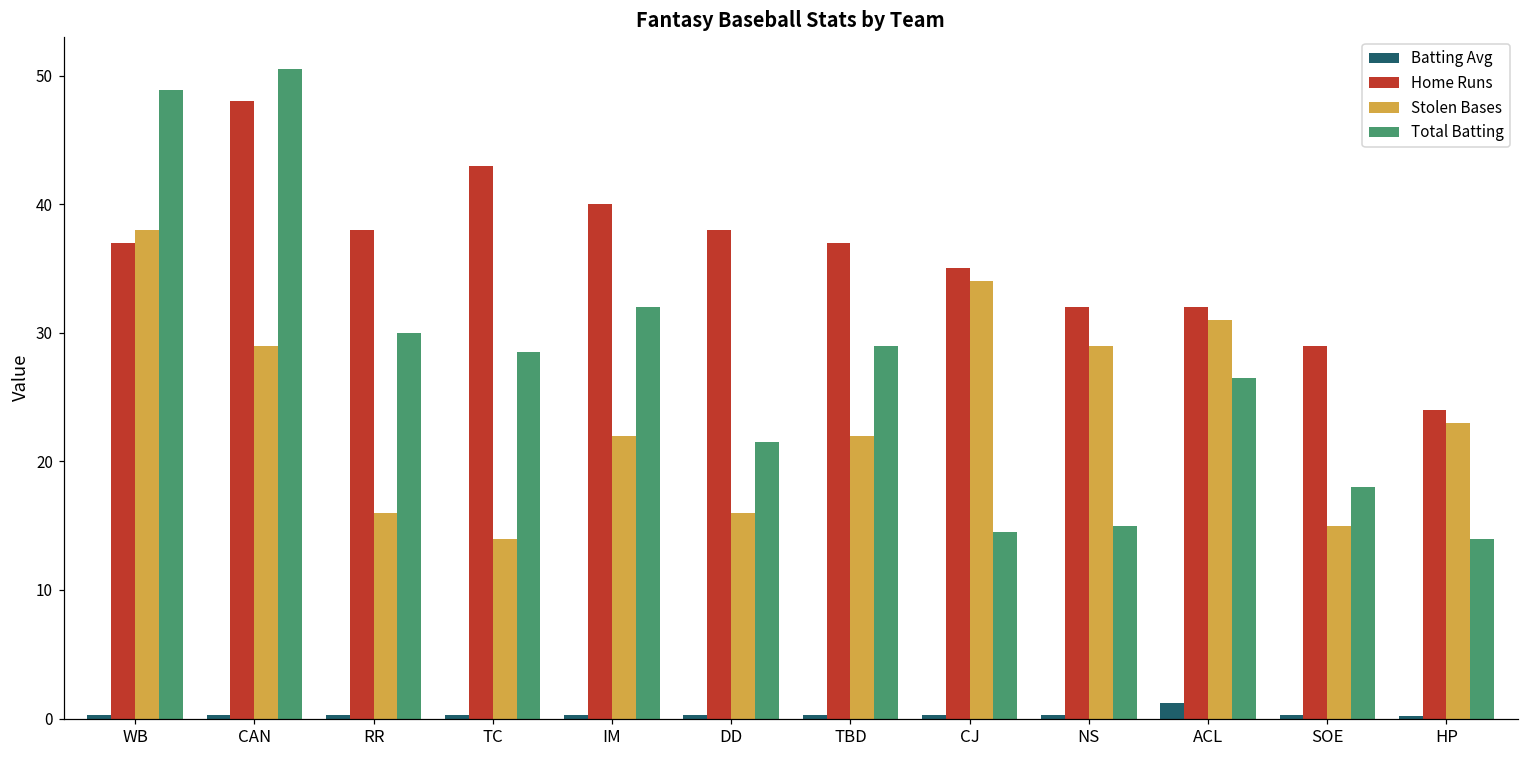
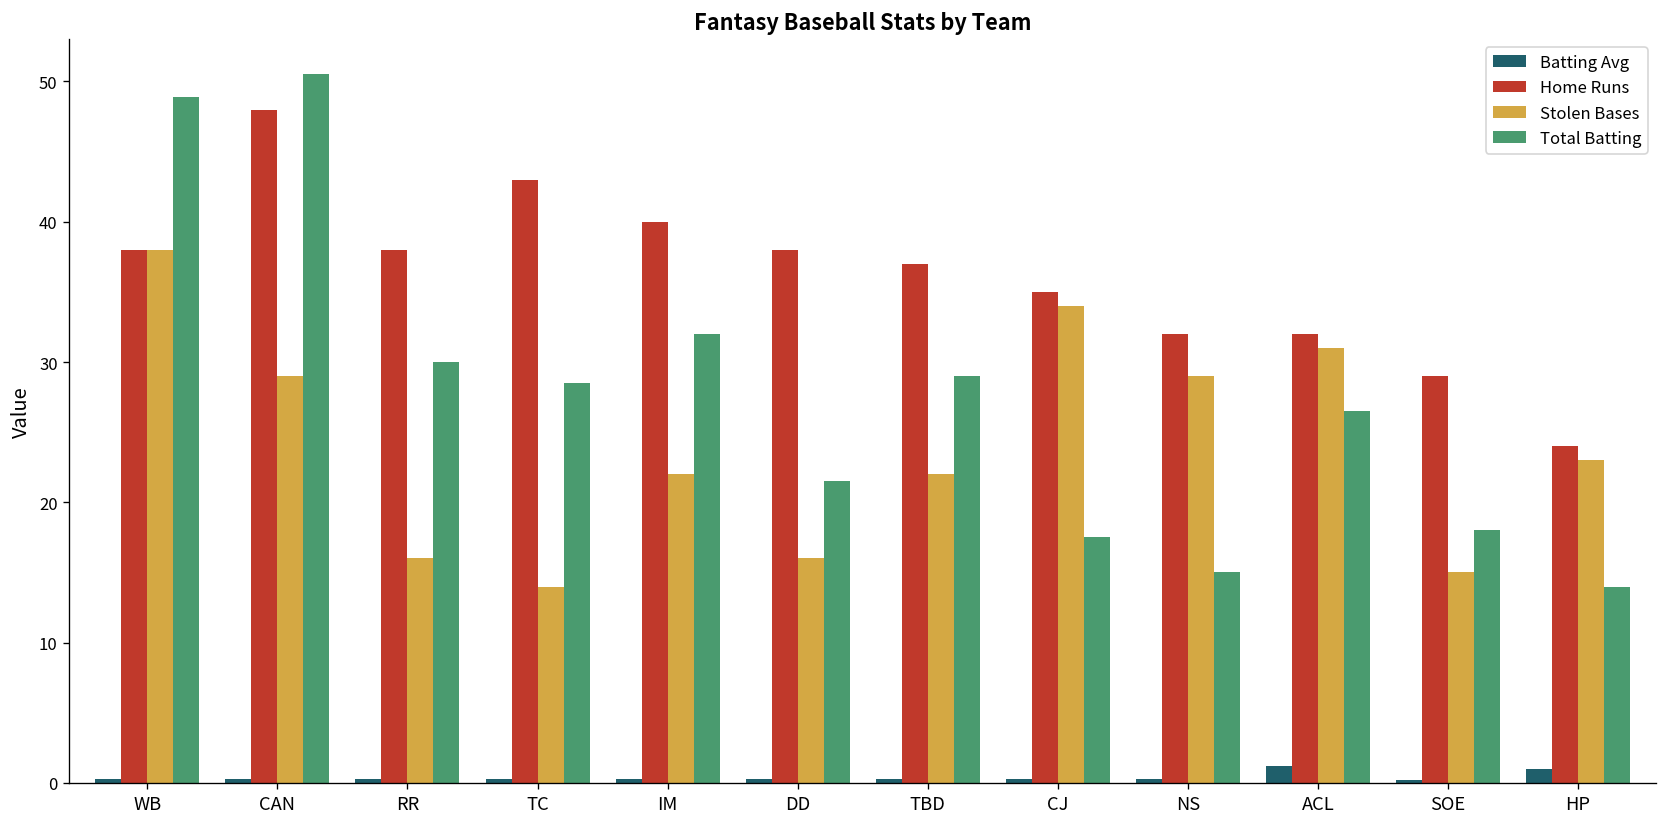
Home Runs, WB: 37 -> 38
Total Batting, CJ: 14.5 -> 17.5
Batting Avg, HP: 0.2 -> 1.0
